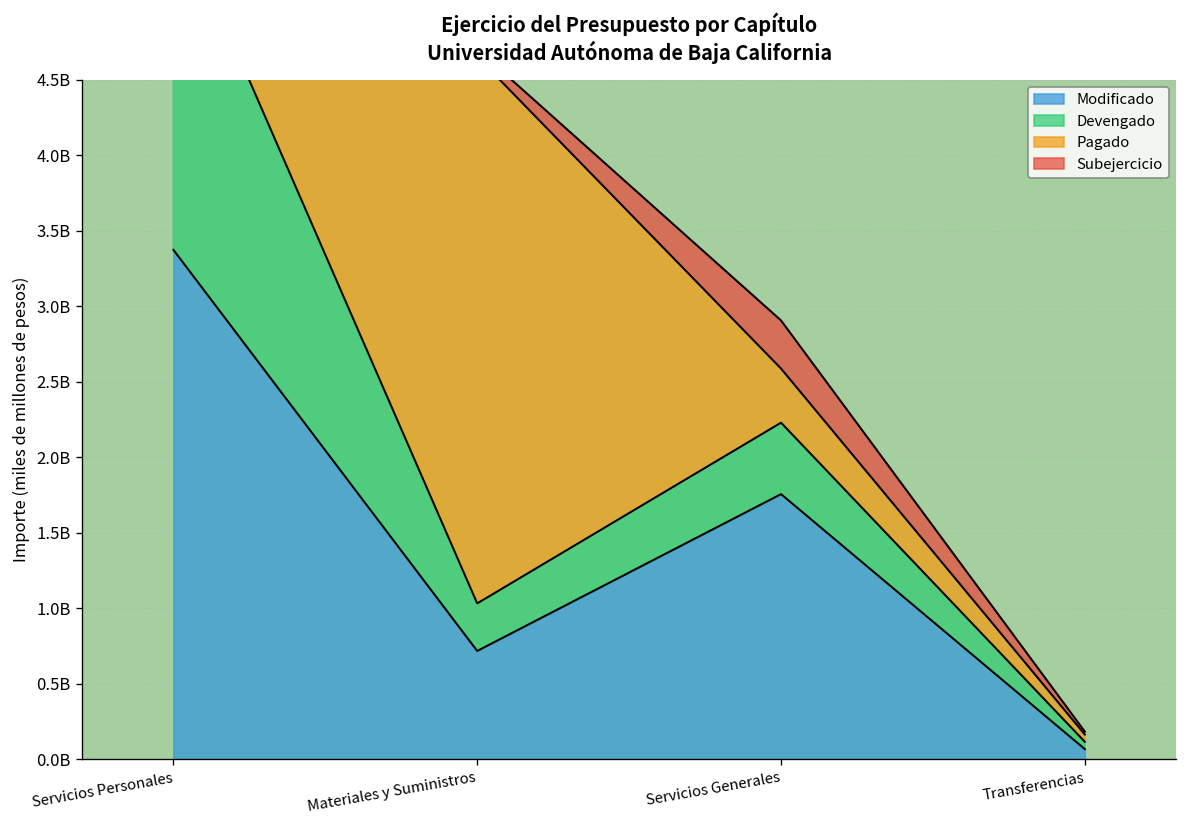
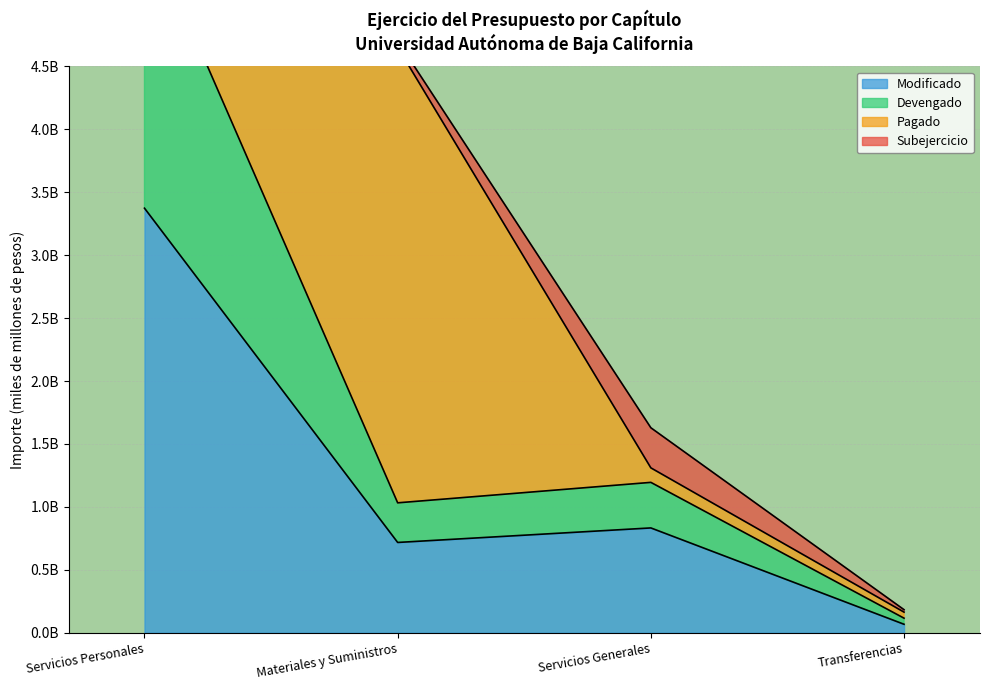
Modificado, Servicios Generales: 1760000000 -> 830000000
Devengado, Servicios Generales: 470000000 -> 360000000
Pagado, Servicios Generales: 360000000 -> 120000000
